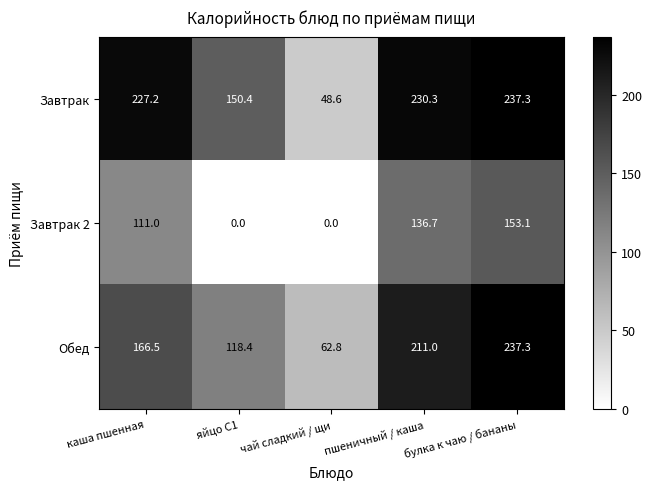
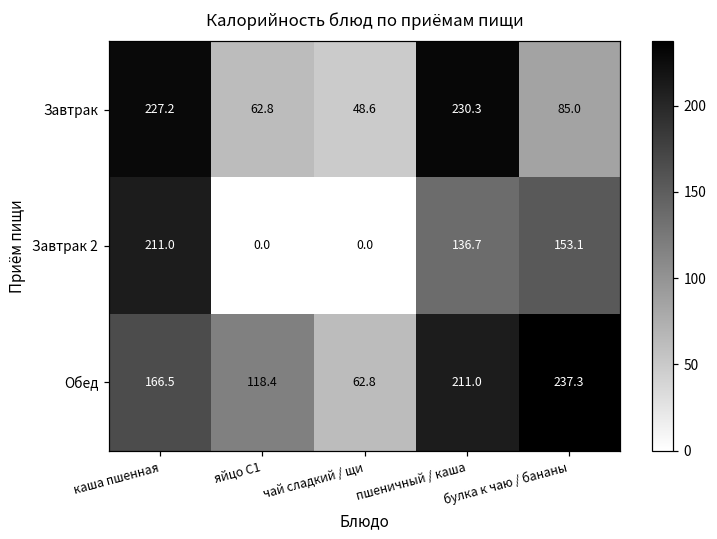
Завтрак, яйцо С1: 150.4 -> 62.8
Завтрак, булка к чаю / бананы: 237.3 -> 85.0
Завтрак 2, каша пшенная: 111.0 -> 211.0
